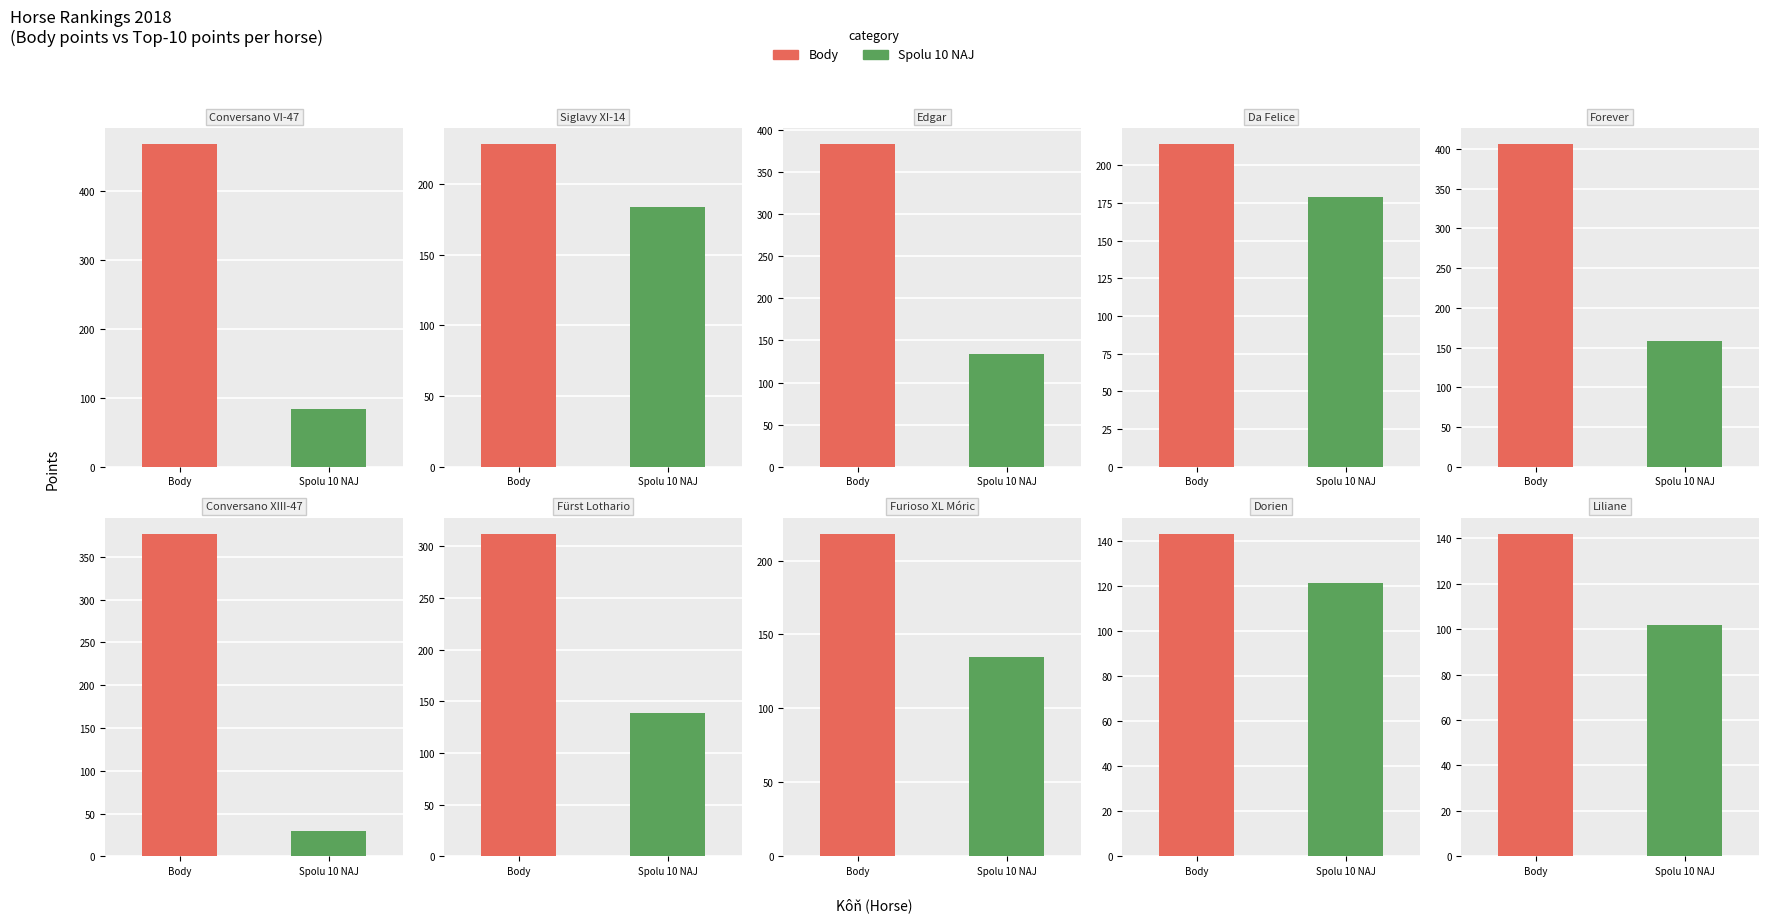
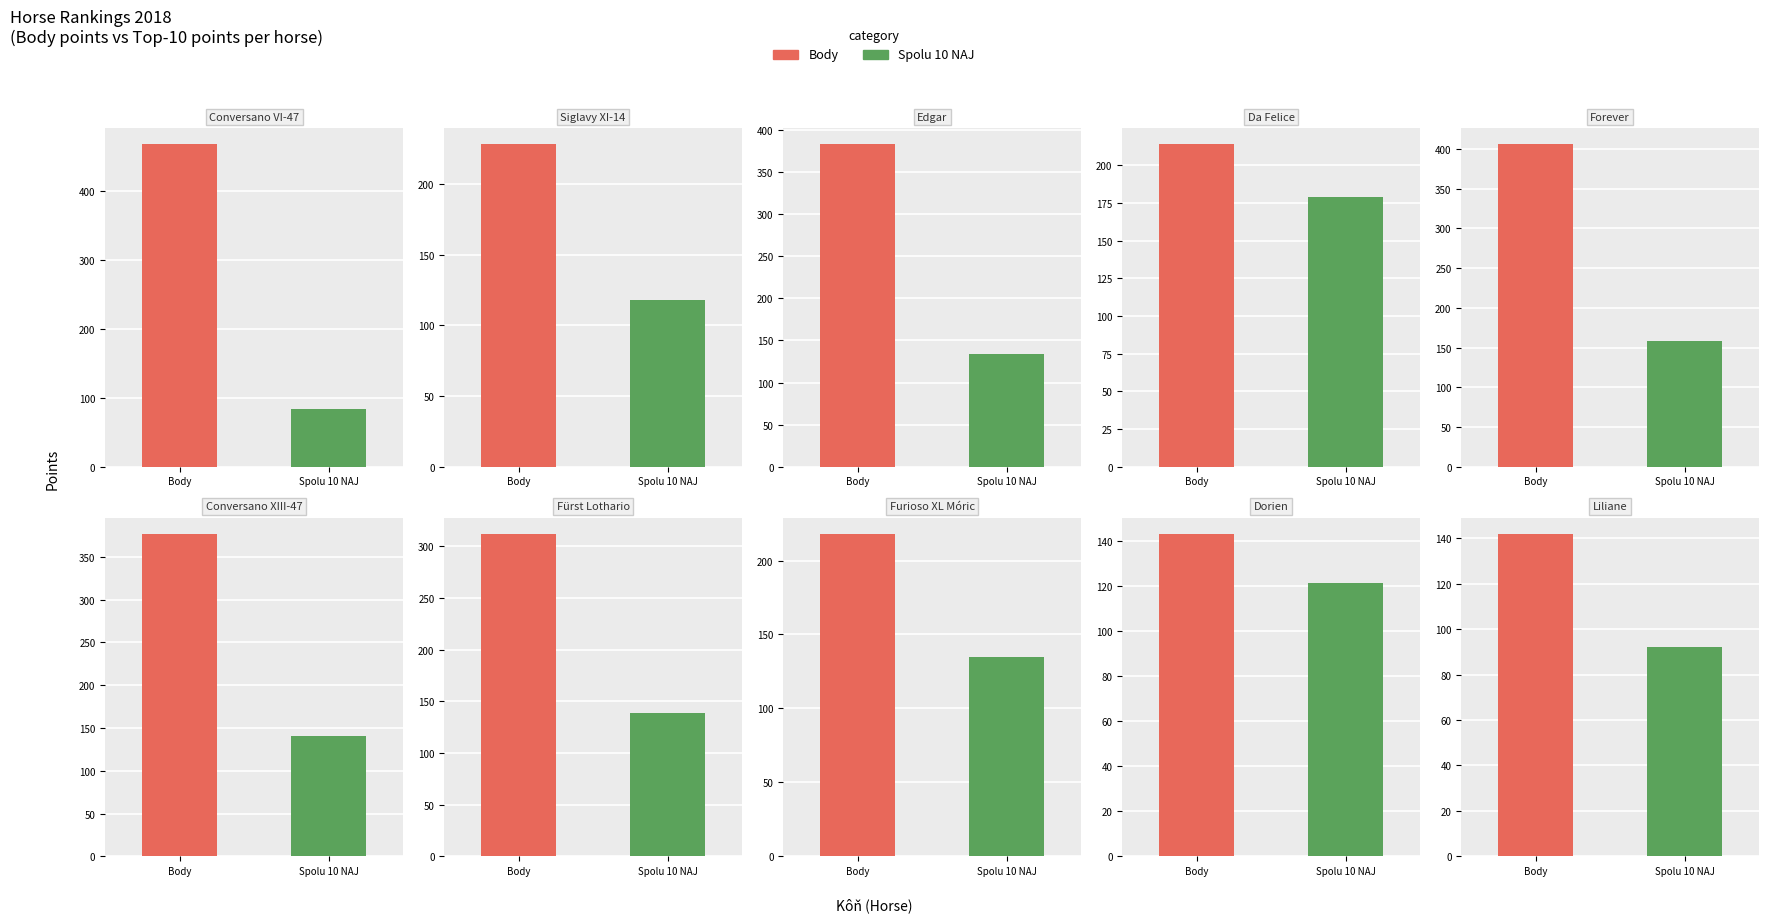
Siglavy XI-14, Spolu 10 NAJ: 184 -> 118
Conversano XIII-47, Spolu 10 NAJ: 30 -> 140
Liliane, Spolu 10 NAJ: 102 -> 92
